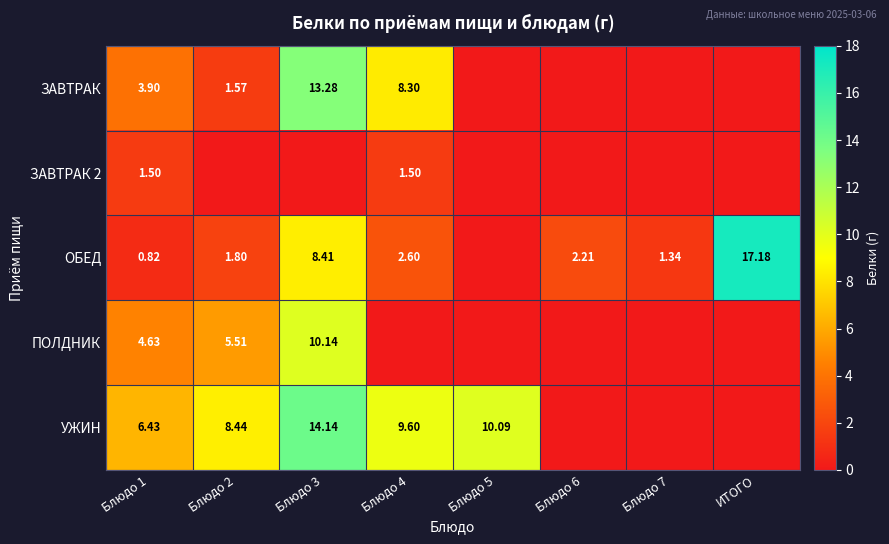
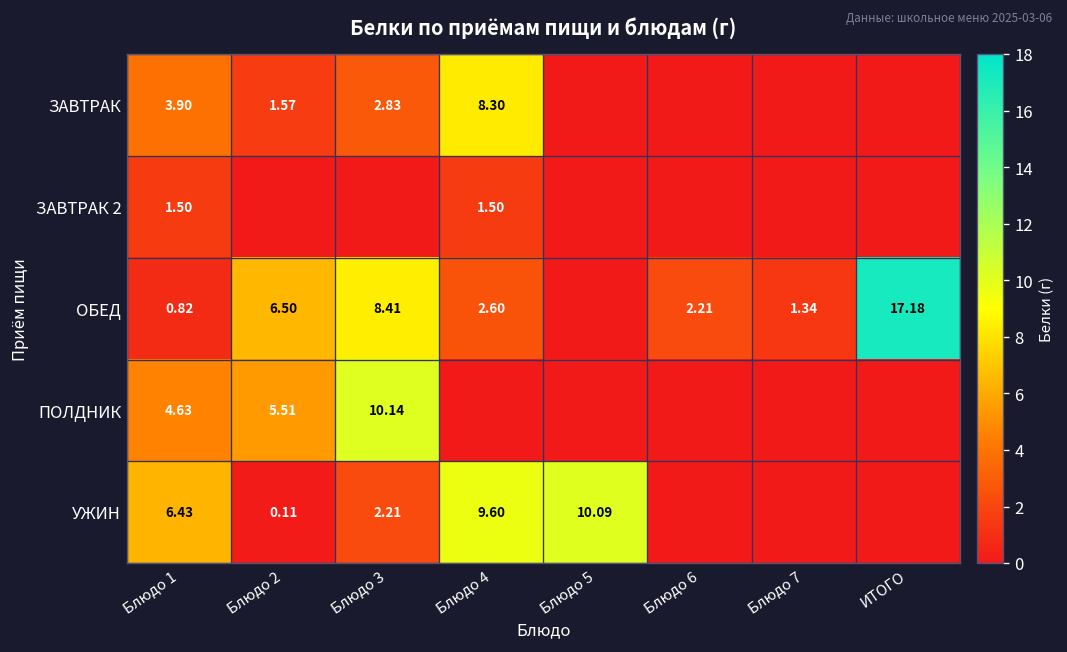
ЗАВТРАК, Блюдо 3: 13.28 -> 2.83
ОБЕД, Блюдо 2: 1.80 -> 6.50
УЖИН, Блюдо 2: 8.44 -> 0.11
УЖИН, Блюдо 3: 14.14 -> 2.21
